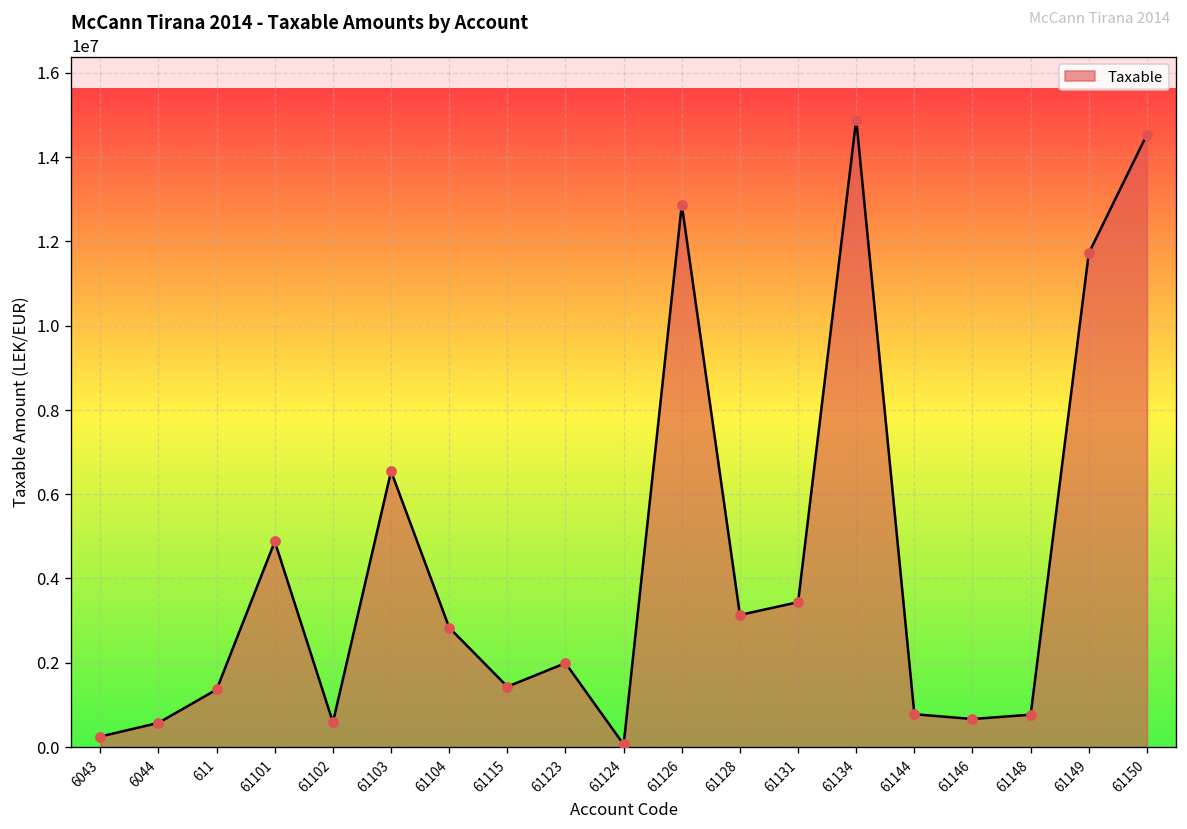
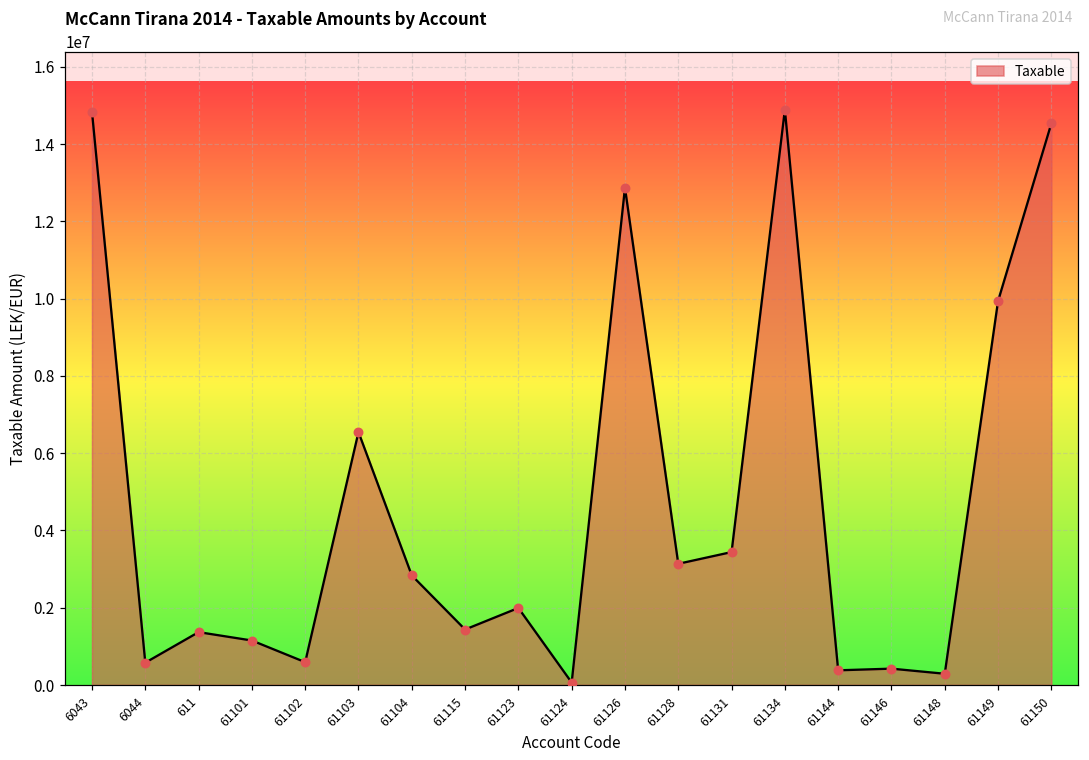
6043: 300000 -> 14800000
61101: 4900000 -> 1100000
61144: 800000 -> 400000
61146: 700000 -> 400000
61148: 800000 -> 300000
61149: 11700000 -> 9900000
